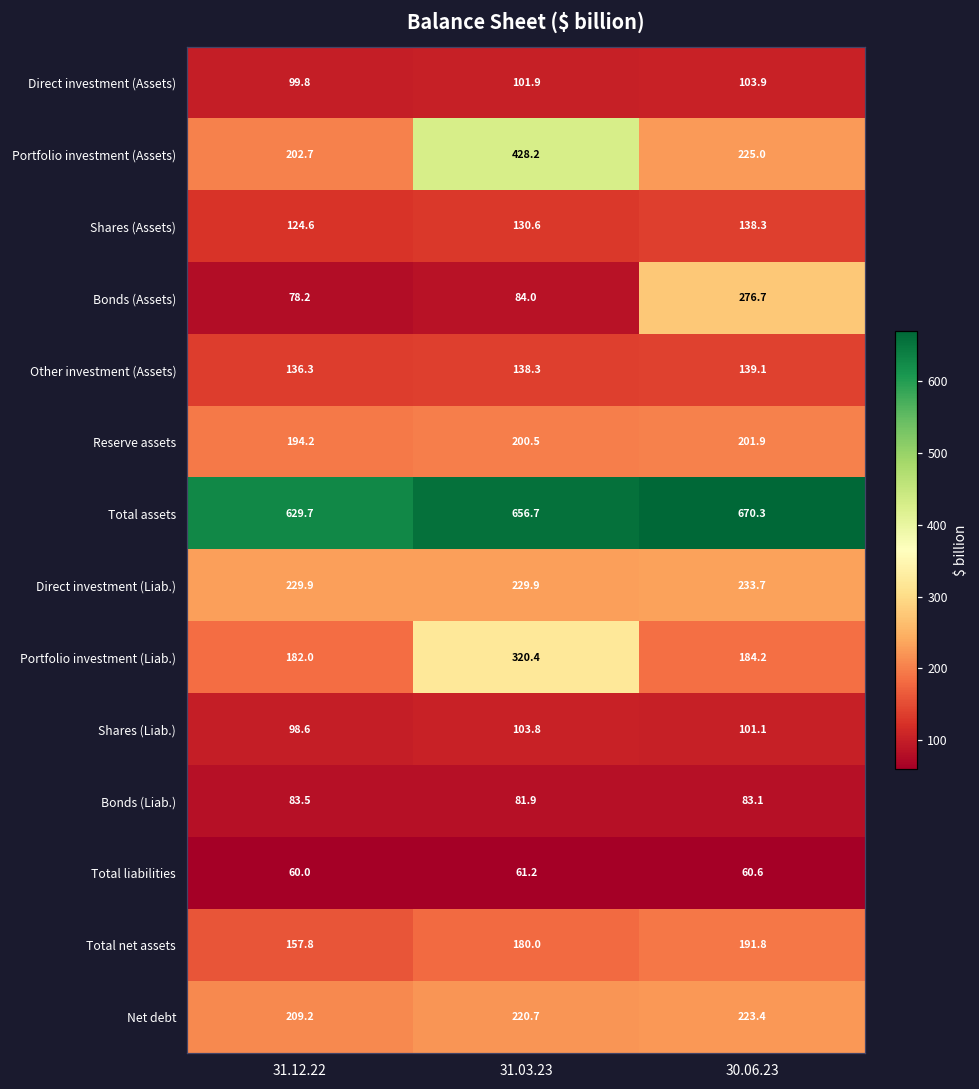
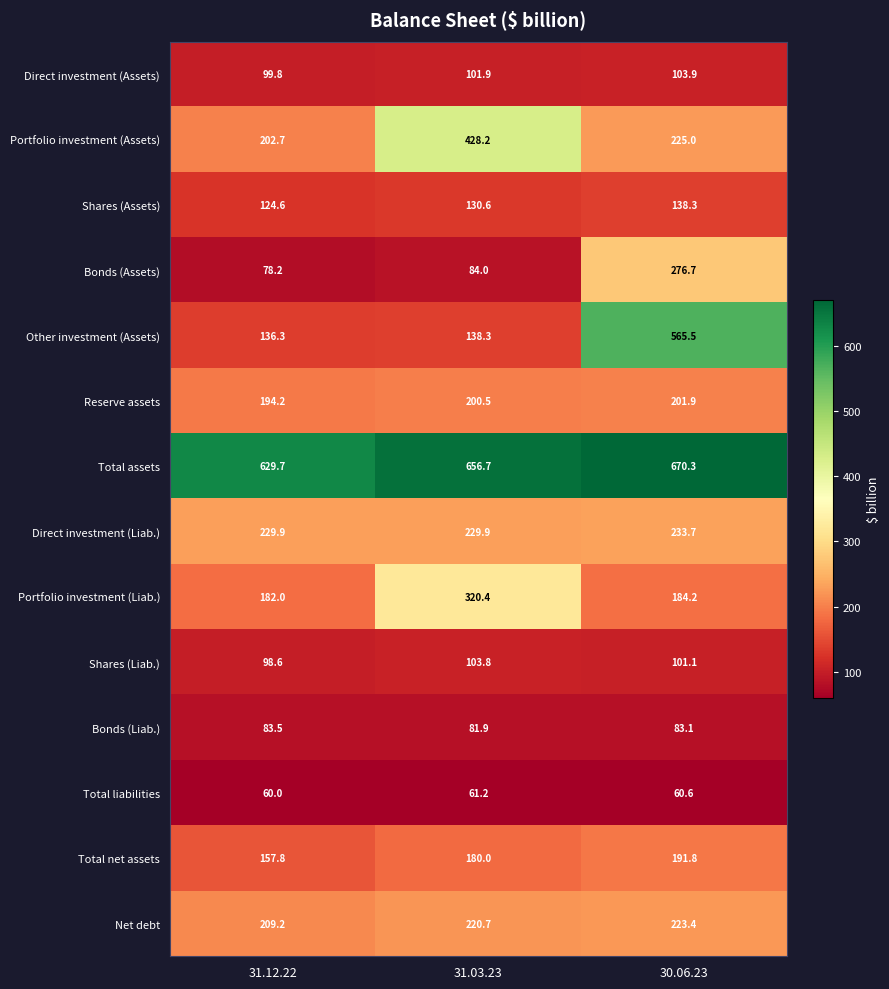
Other investment (Assets), 30.06.23: 139.1 -> 565.5
